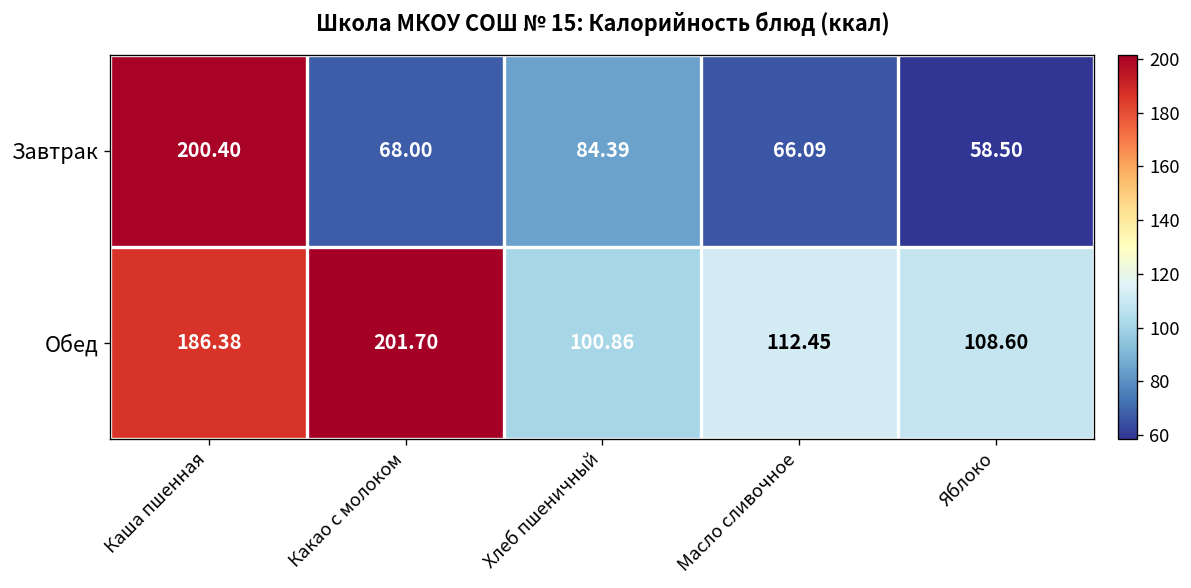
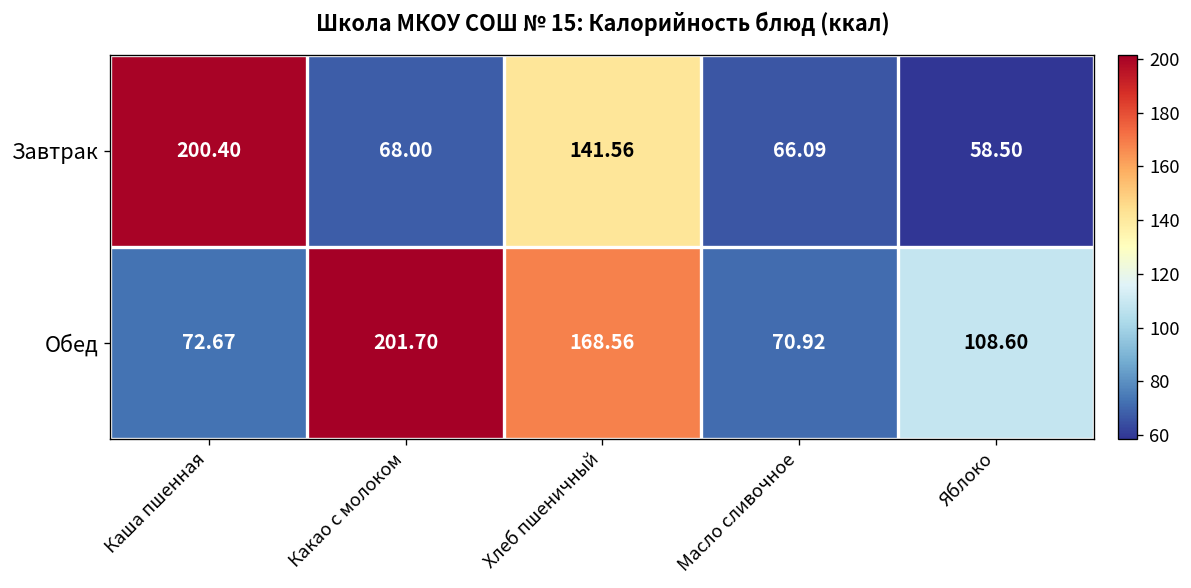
Завтрак, Хлеб пшеничный: 84.39 -> 141.56
Обед, Каша пшенная: 186.38 -> 72.67
Обед, Хлеб пшеничный: 100.86 -> 168.56
Обед, Масло сливочное: 112.45 -> 70.92
